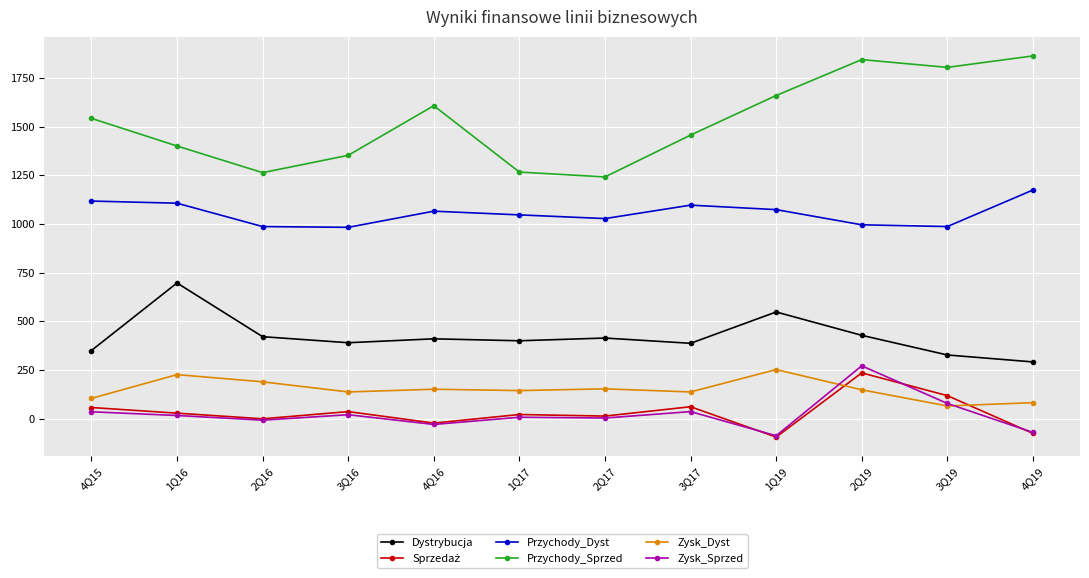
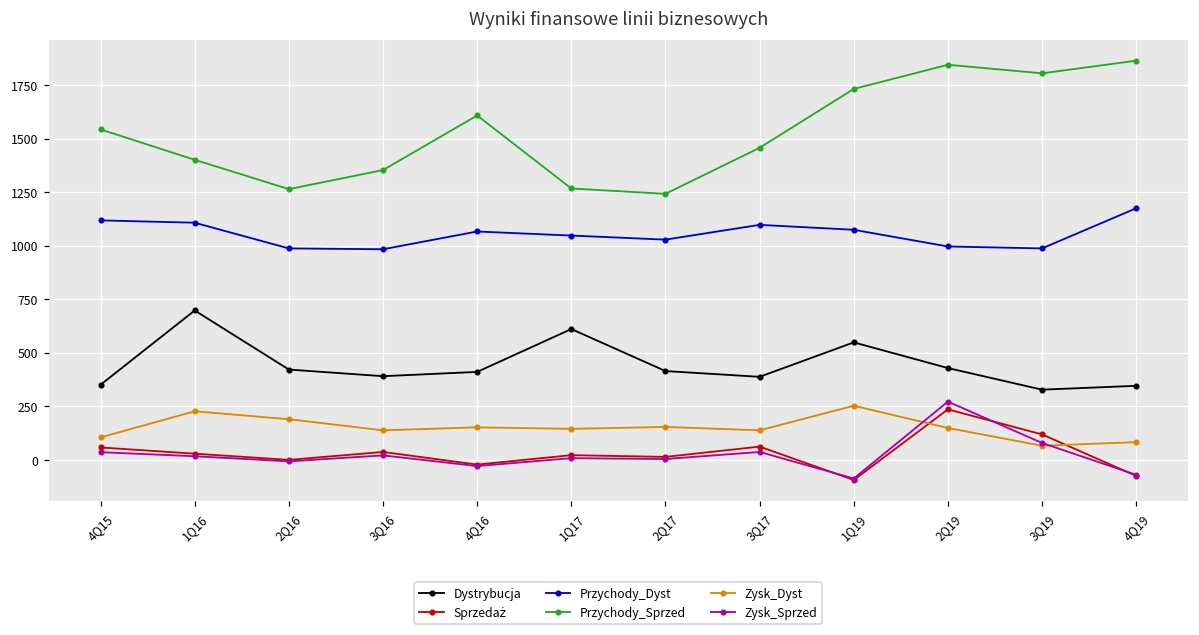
Dystrybucja, 1Q17: 400 -> 610
Przychody_Sprzed, 1Q19: 1660 -> 1730
Dystrybucja, 4Q19: 290 -> 350
